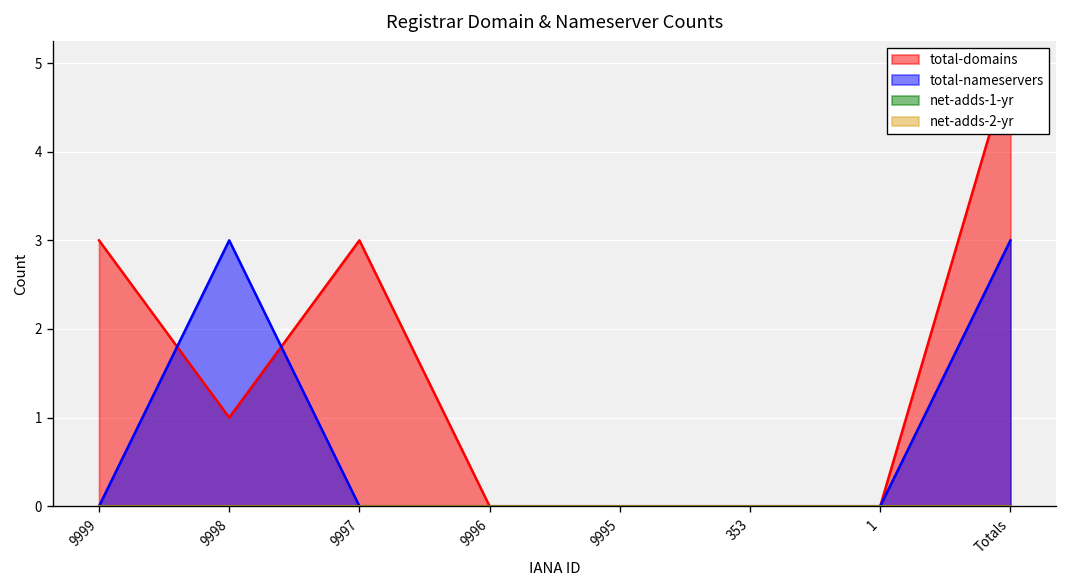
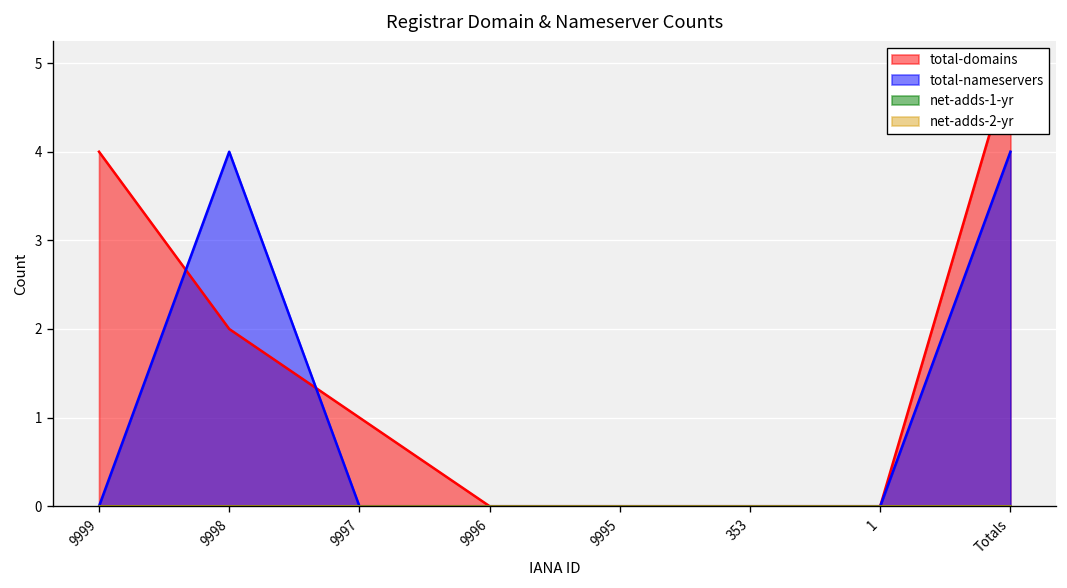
total-domains, 9999: 3 -> 4
total-domains, 9998: 1 -> 2
total-nameservers, 9998: 3 -> 4
total-domains, 9997: 3 -> 1
total-nameservers, Totals: 3 -> 4
